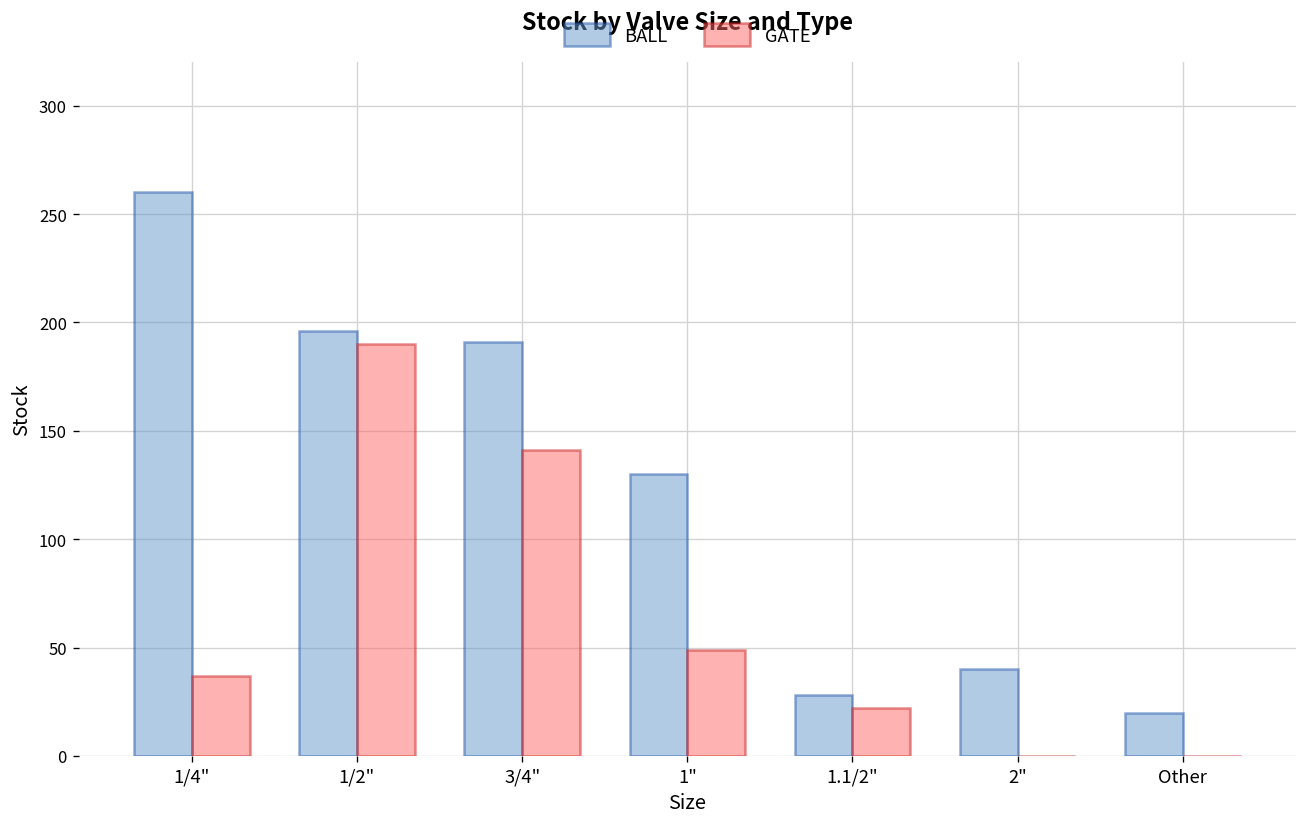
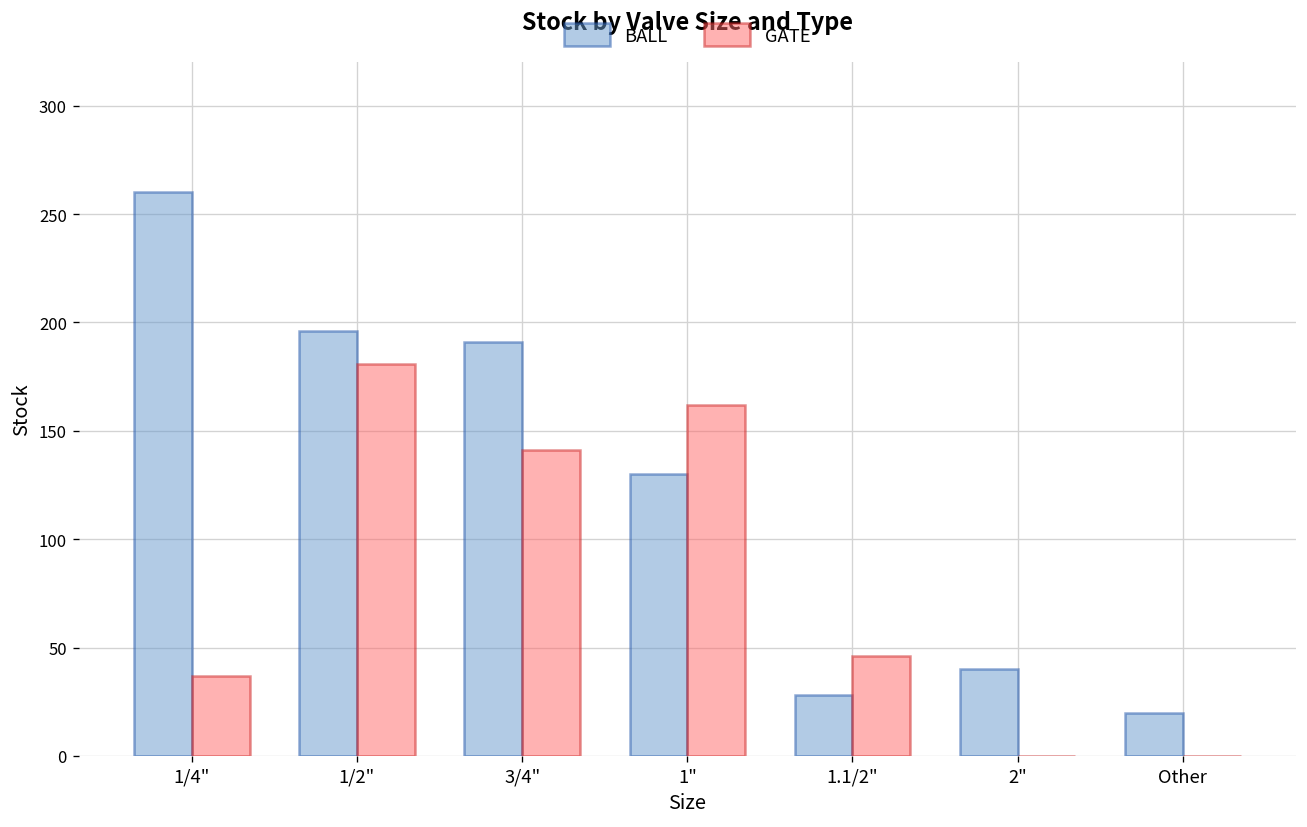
GATE, 1/2": 190 -> 181
GATE, 1": 49 -> 162
GATE, 1.1/2": 22 -> 46
